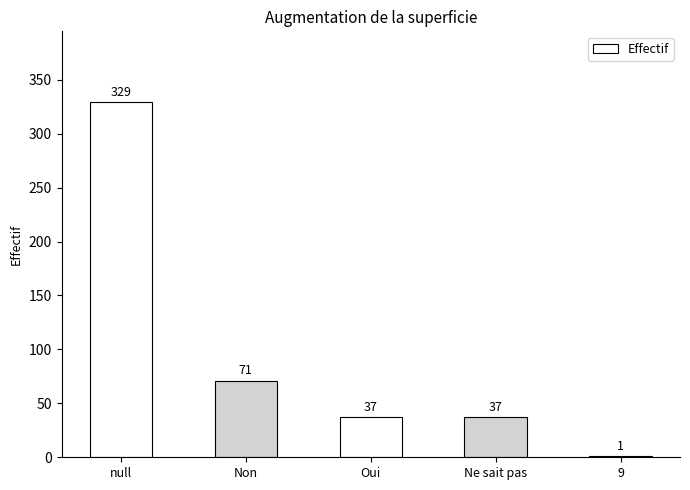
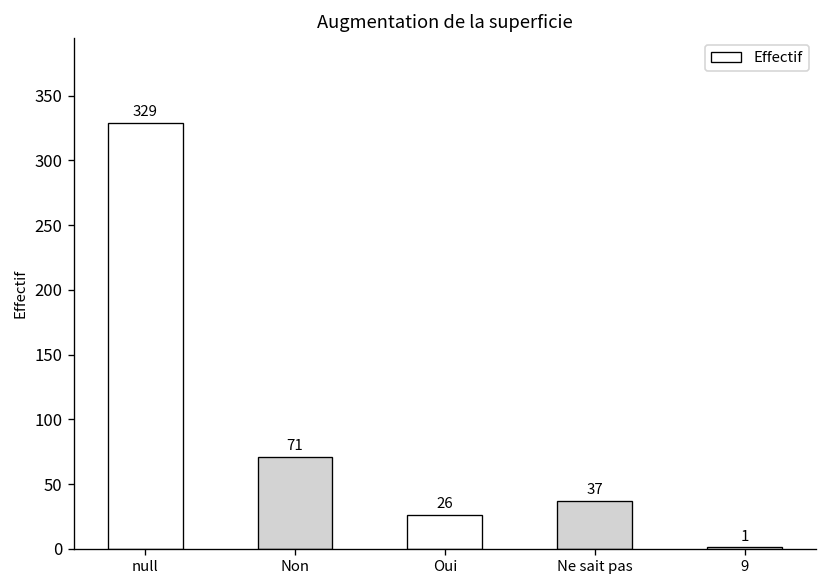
Oui: 37 -> 26
